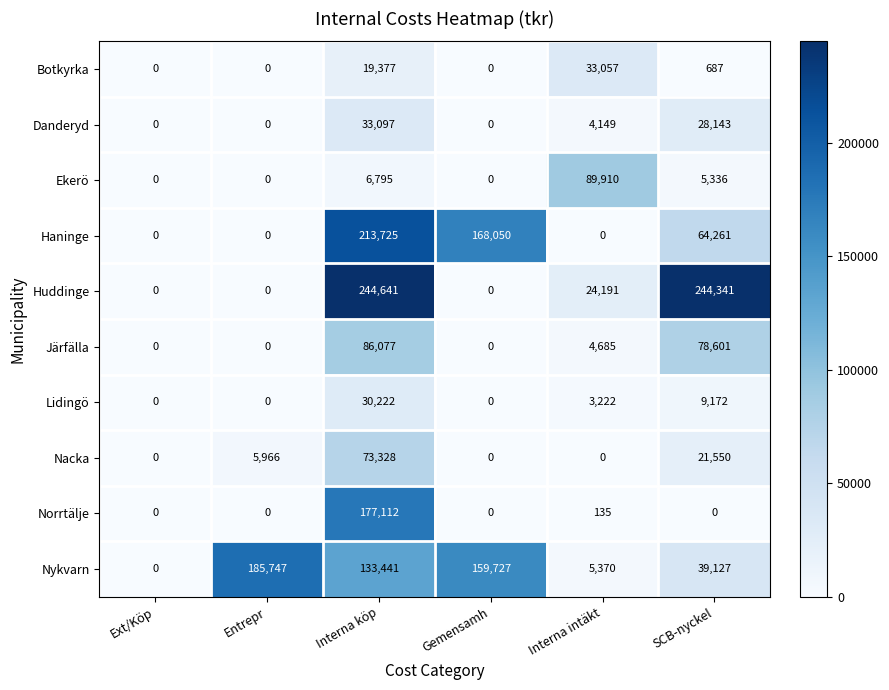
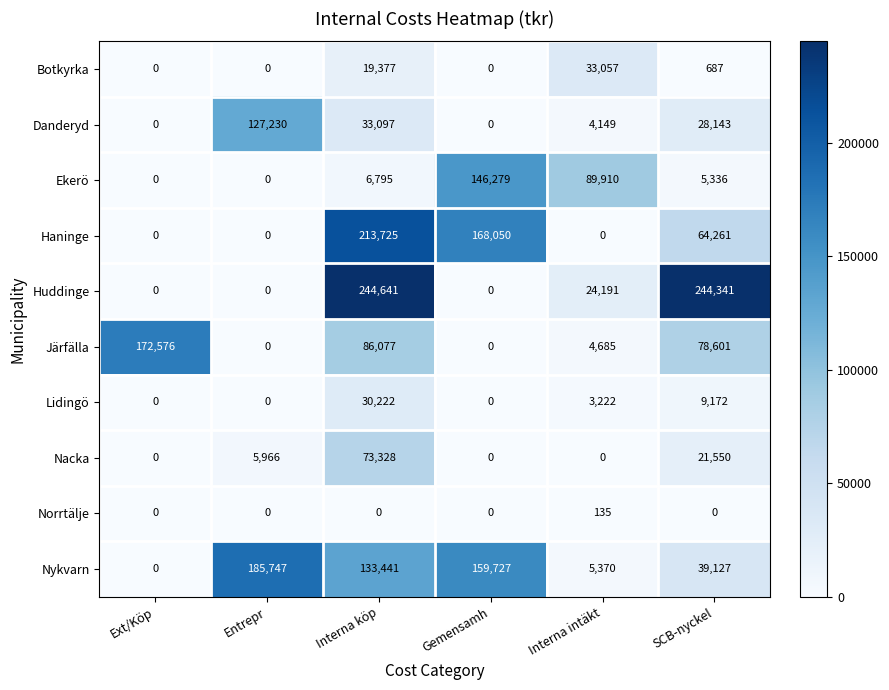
Danderyd, Entrepr: 0 -> 127,230
Ekerö, Gemensamh: 0 -> 146,279
Järfälla, Ext/Köp: 0 -> 172,576
Norrtälje, Interna köp: 177,112 -> 0
